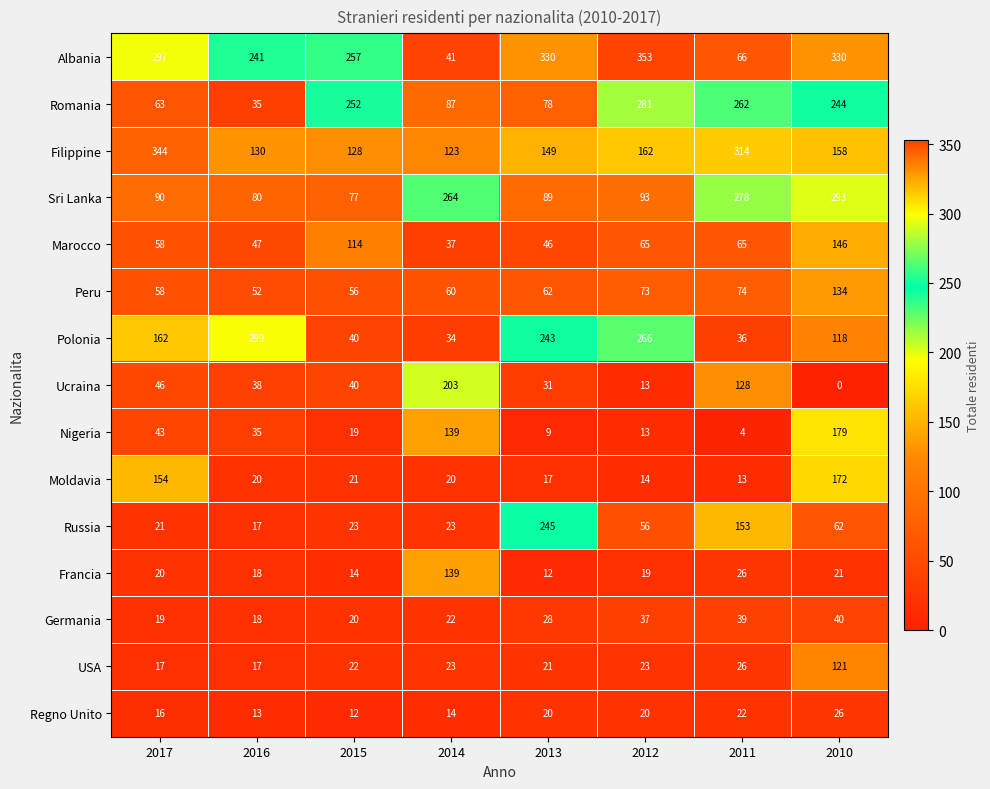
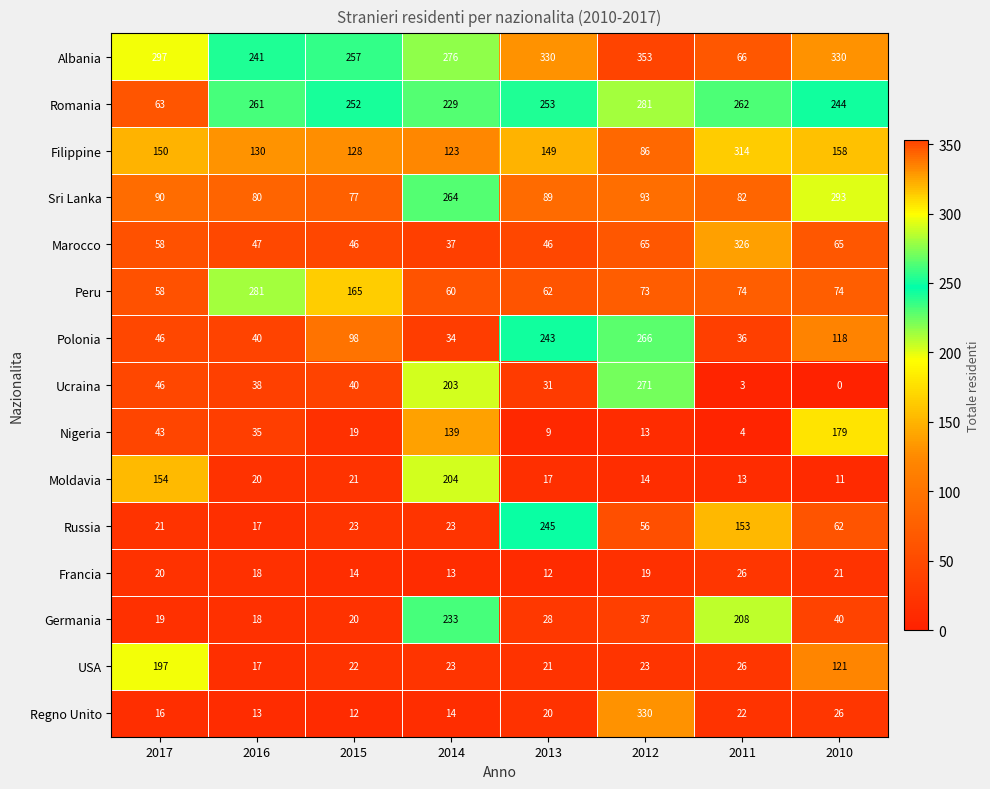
Albania, 2014: 41 -> 276
Romania, 2016: 35 -> 261
Romania, 2014: 87 -> 229
Romania, 2013: 78 -> 253
Filippine, 2017: 344 -> 150
Filippine, 2012: 162 -> 86
Sri Lanka, 2011: 278 -> 82
Marocco, 2015: 114 -> 46
Marocco, 2011: 65 -> 326
Marocco, 2010: 146 -> 65
Peru, 2016: 52 -> 281
Peru, 2015: 56 -> 165
Peru, 2010: 134 -> 74
Polonia, 2017: 162 -> 46
Polonia, 2016: 299 -> 40
Polonia, 2015: 40 -> 98
Ucraina, 2012: 13 -> 271
Ucraina, 2011: 128 -> 3
Moldavia, 2014: 20 -> 204
Moldavia, 2010: 172 -> 11
Francia, 2014: 139 -> 13
Germania, 2014: 22 -> 233
Germania, 2011: 39 -> 208
USA, 2017: 17 -> 197
Regno Unito, 2012: 20 -> 330
